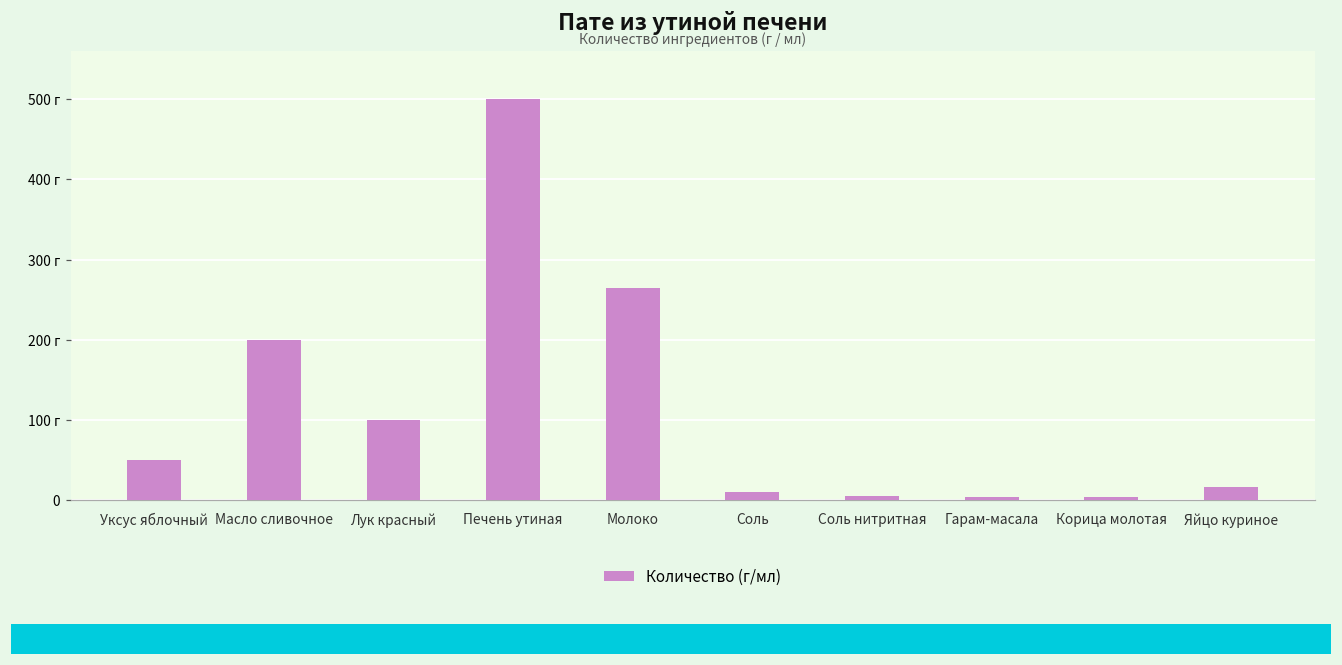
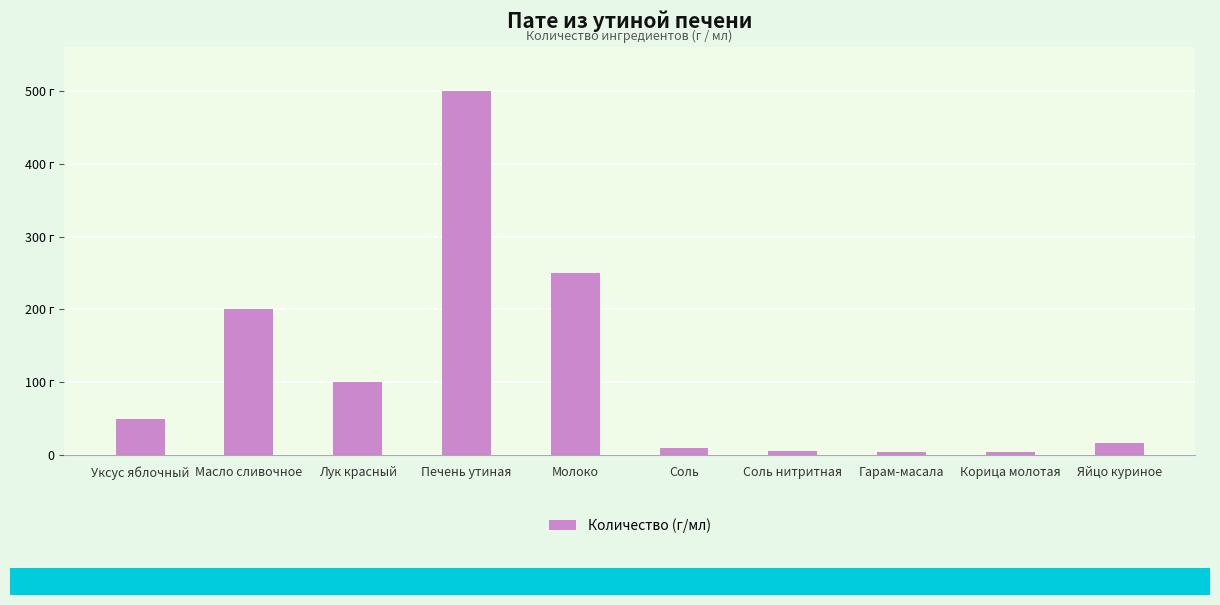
Молоко: 270 г -> 250 г
